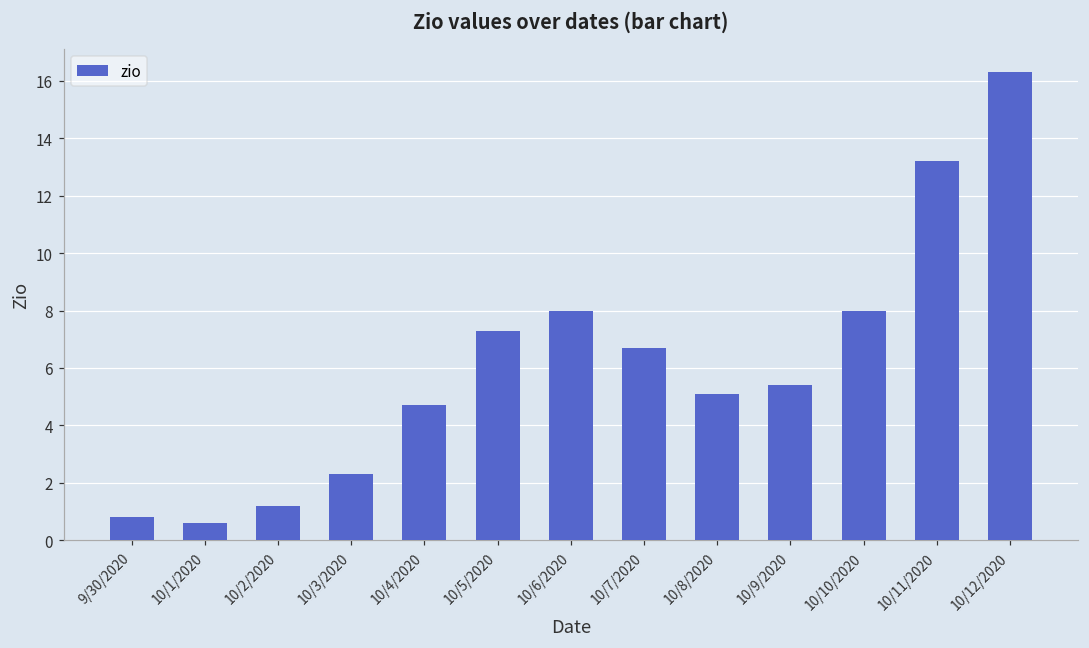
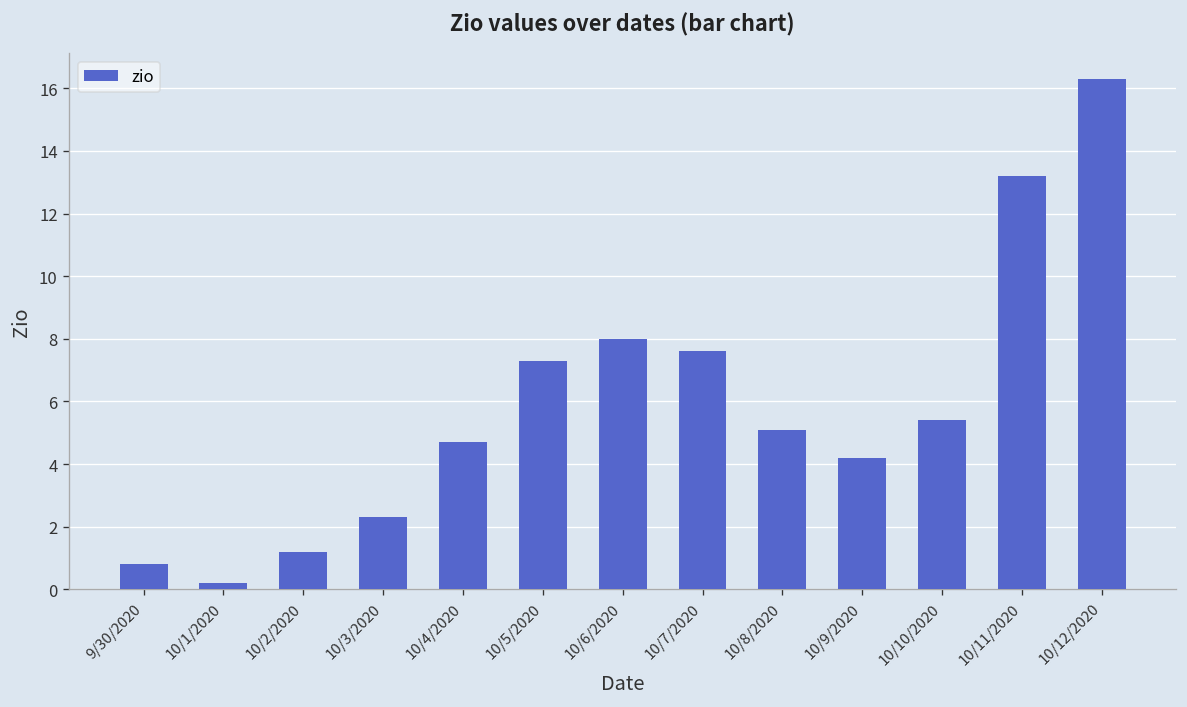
10/1/2020: 0.6 -> 0.2
10/7/2020: 6.7 -> 7.6
10/9/2020: 5.4 -> 4.2
10/10/2020: 8.0 -> 5.4
